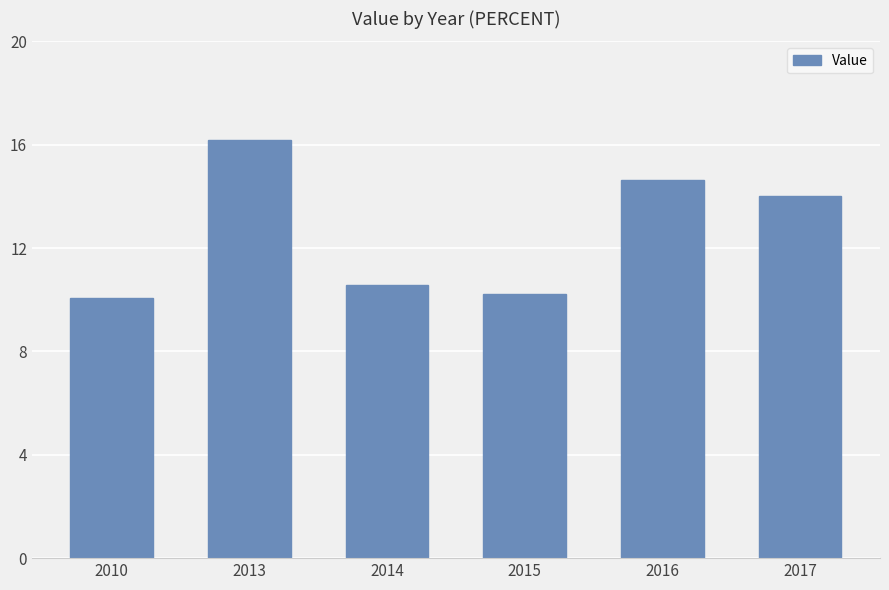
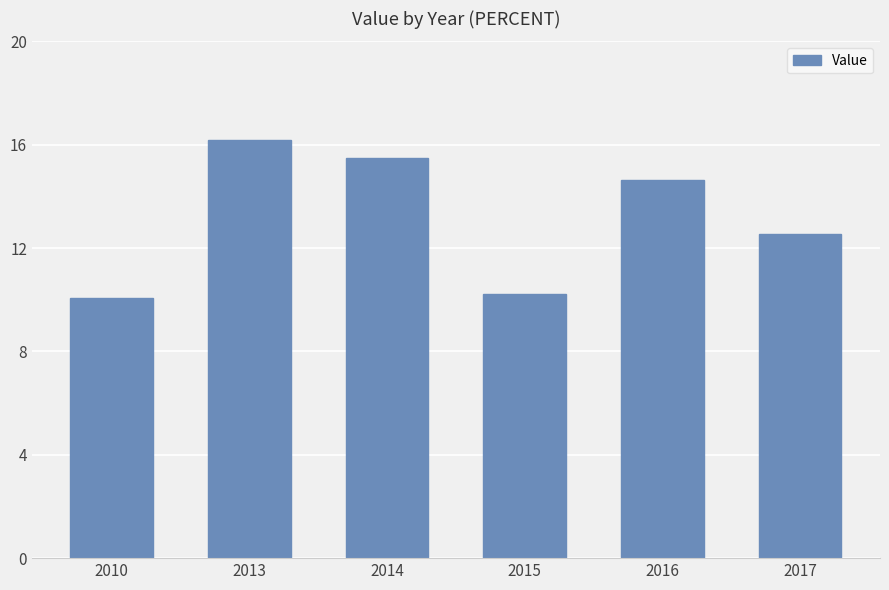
2014: 10.6 -> 15.5
2017: 14.0 -> 12.5
